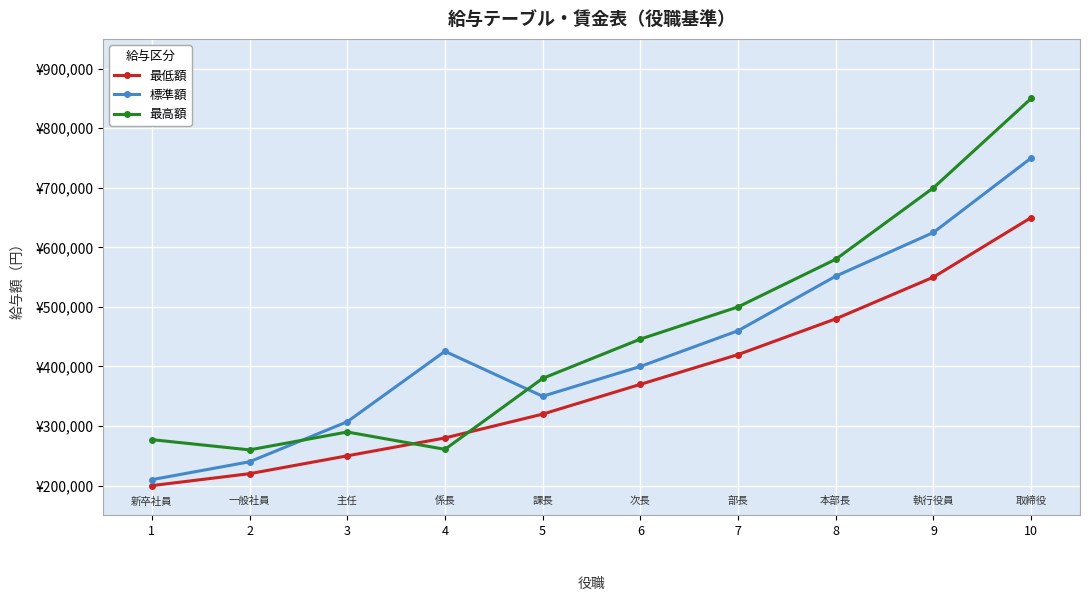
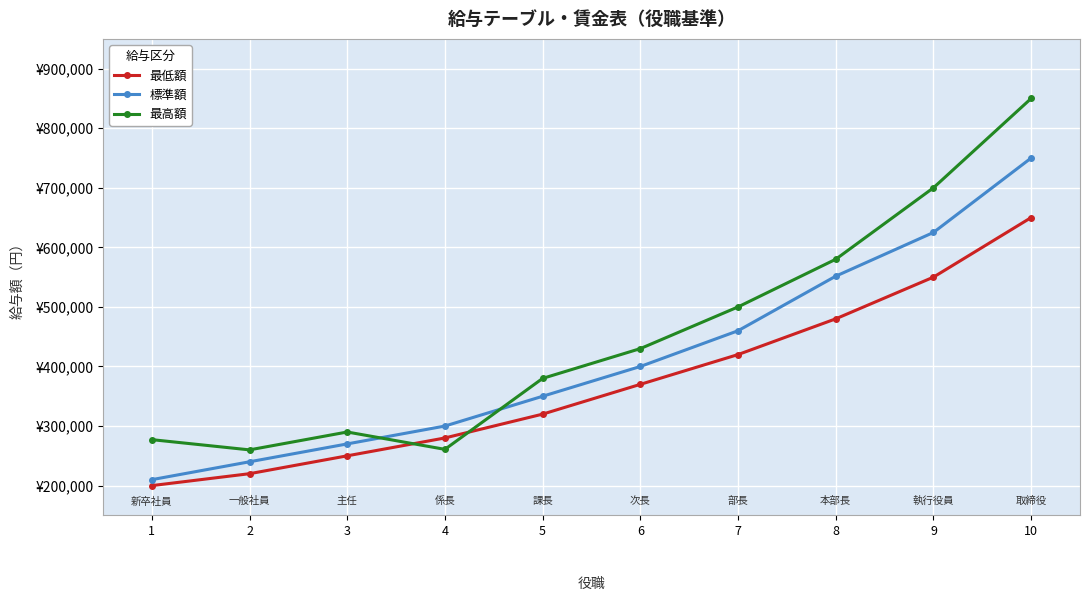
標準額, 3: ¥310,000 -> ¥270,000
標準額, 4: ¥430,000 -> ¥300,000
最高額, 6: ¥450,000 -> ¥430,000
